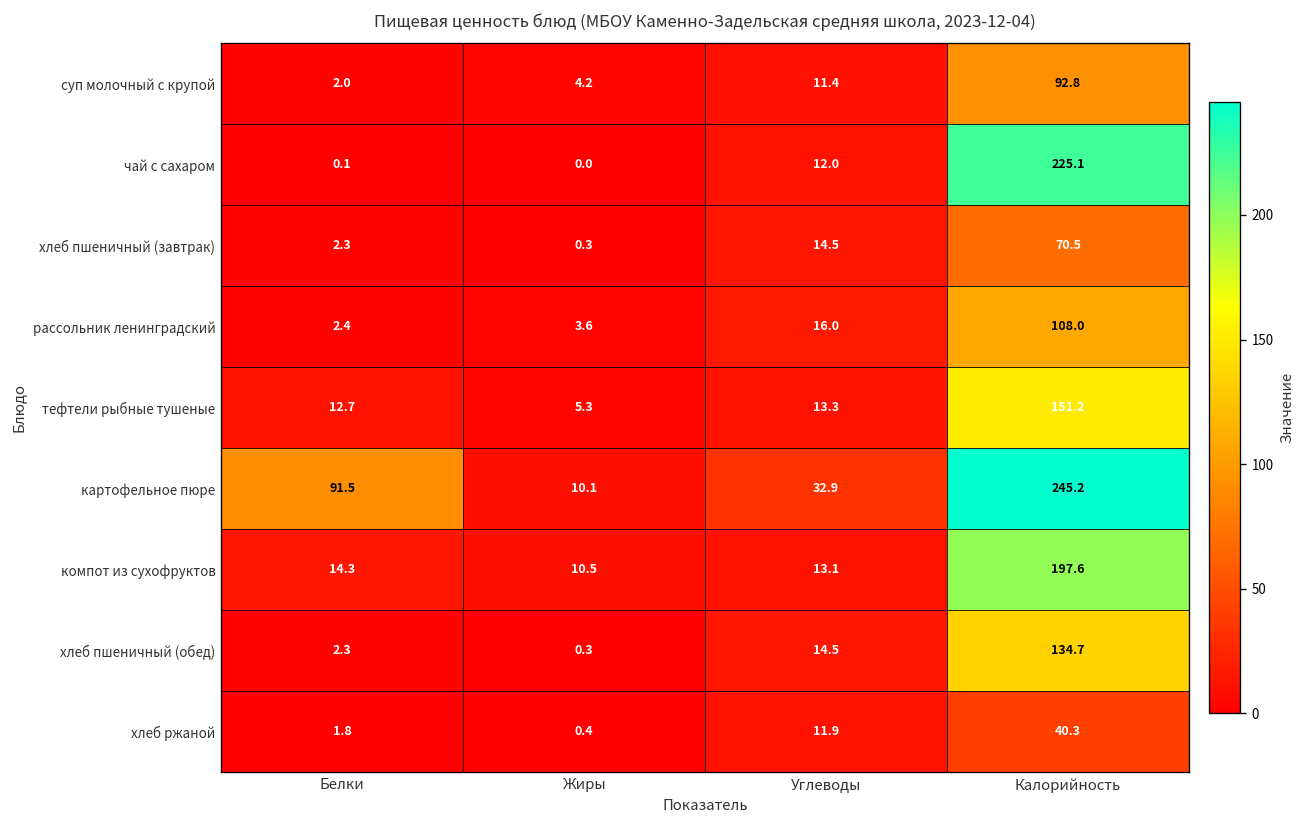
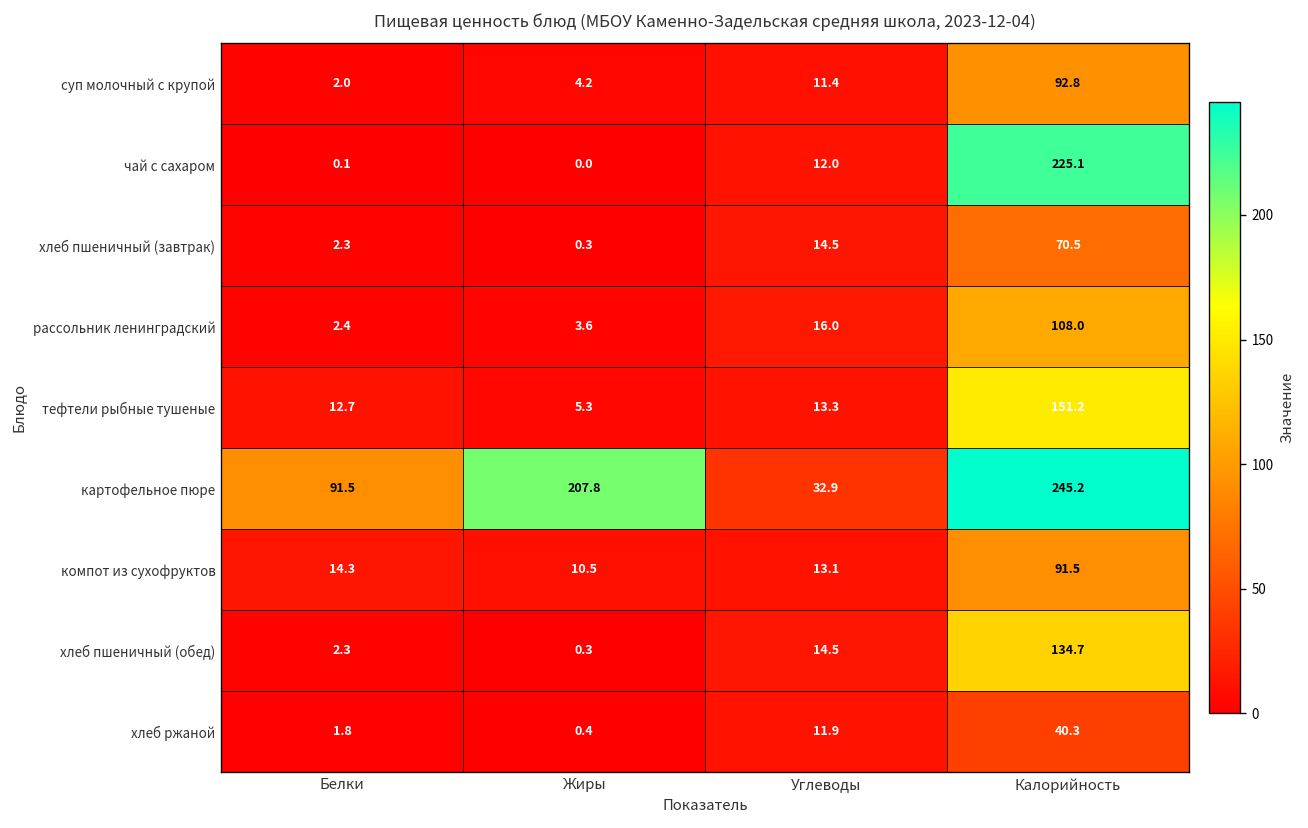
картофельное пюре, Жиры: 10.1 -> 207.8
компот из сухофруктов, Калорийность: 197.6 -> 91.5
